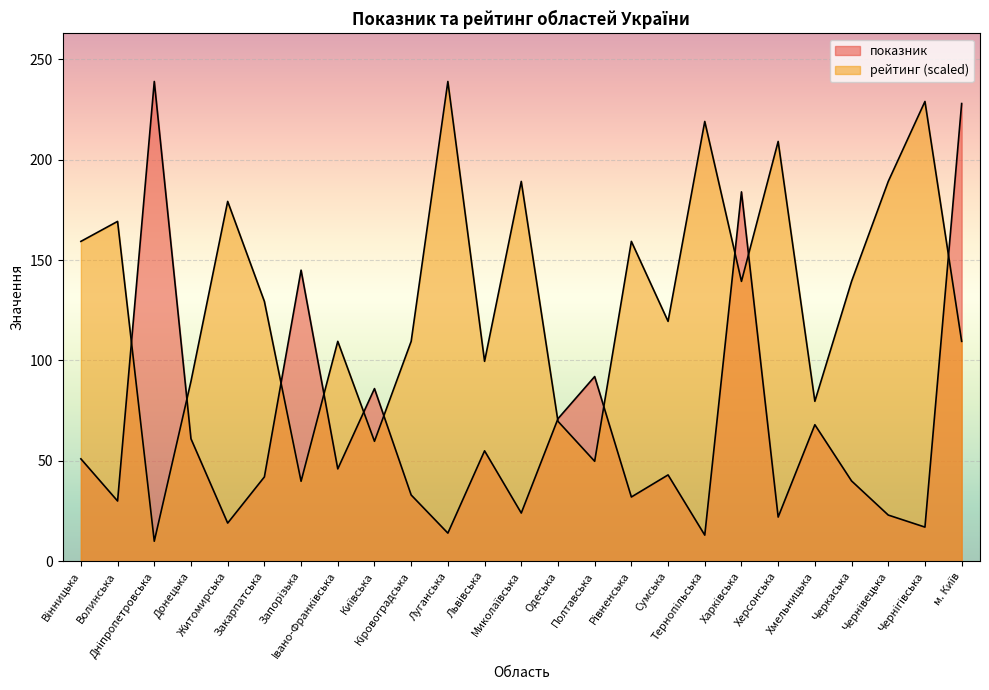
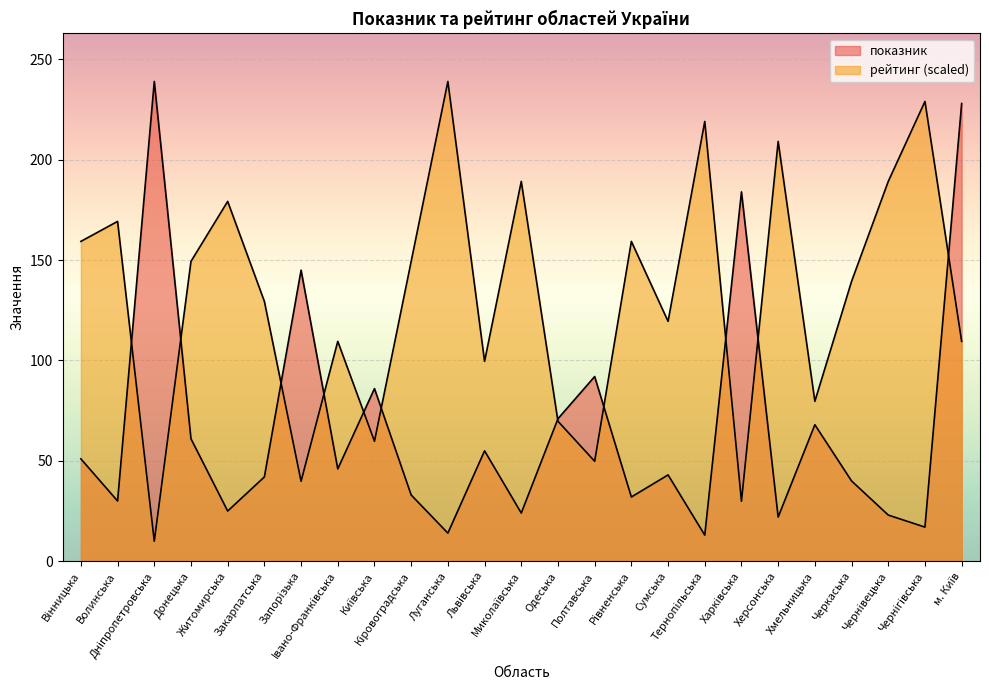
рейтинг (scaled), Донецька: 90 -> 149
показник, Житомирська: 19 -> 25
рейтинг (scaled), Кіровоградська: 110 -> 149
рейтинг (scaled), Харківська: 139 -> 30
